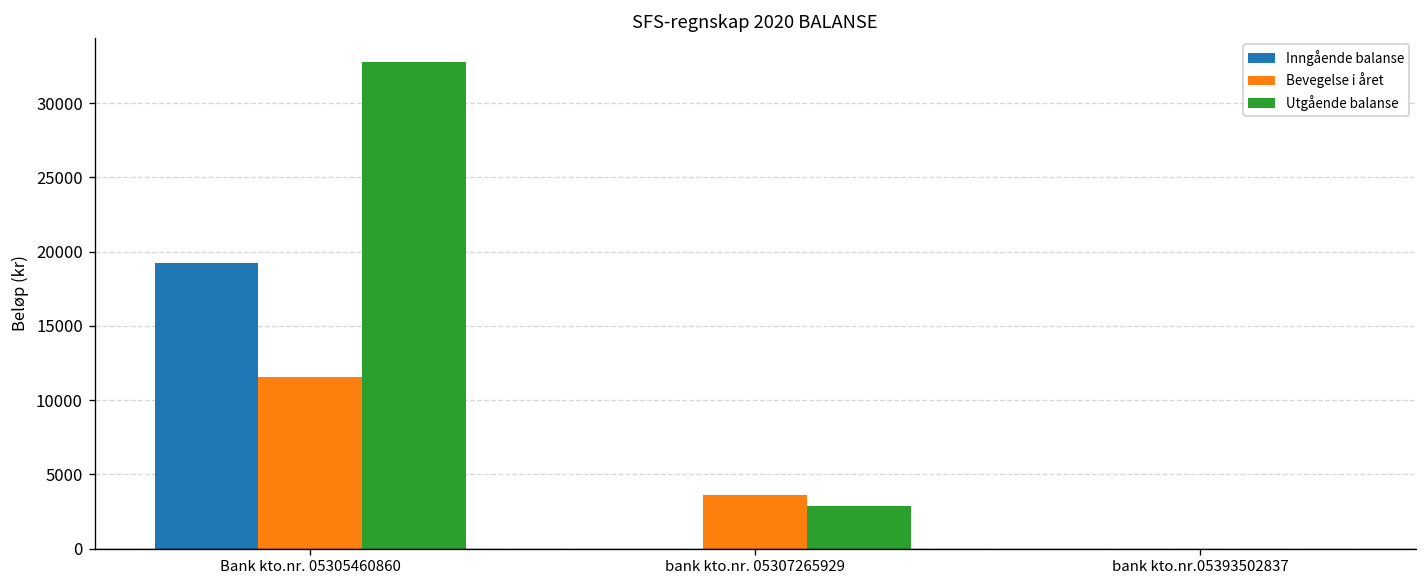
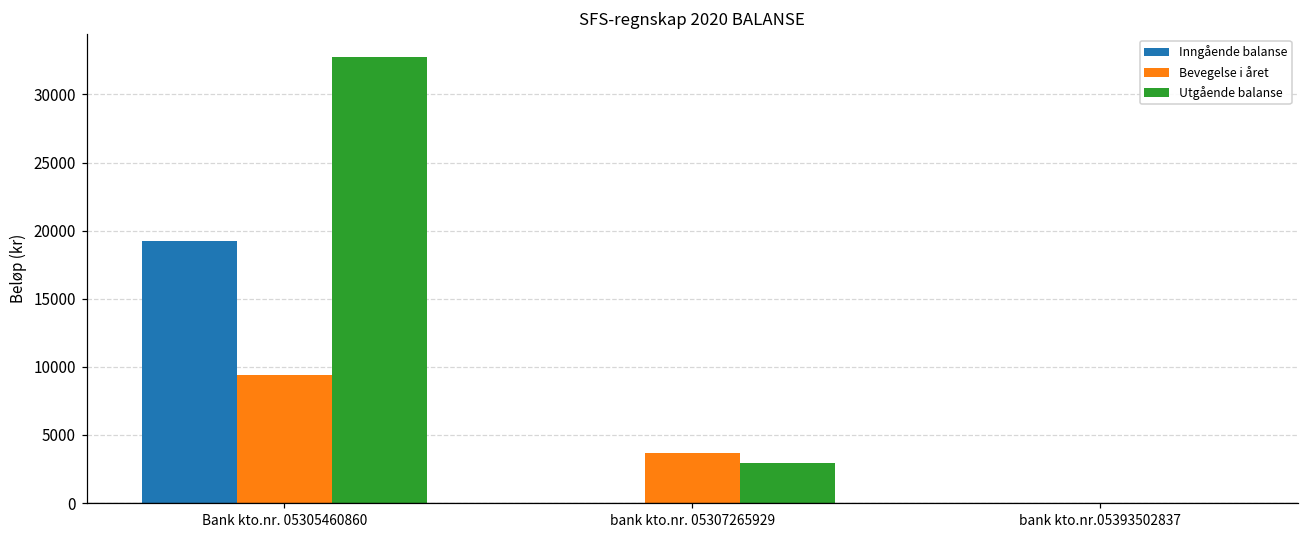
Bevegelse i året, Bank kto.nr. 05305460860: 11600 -> 9400
